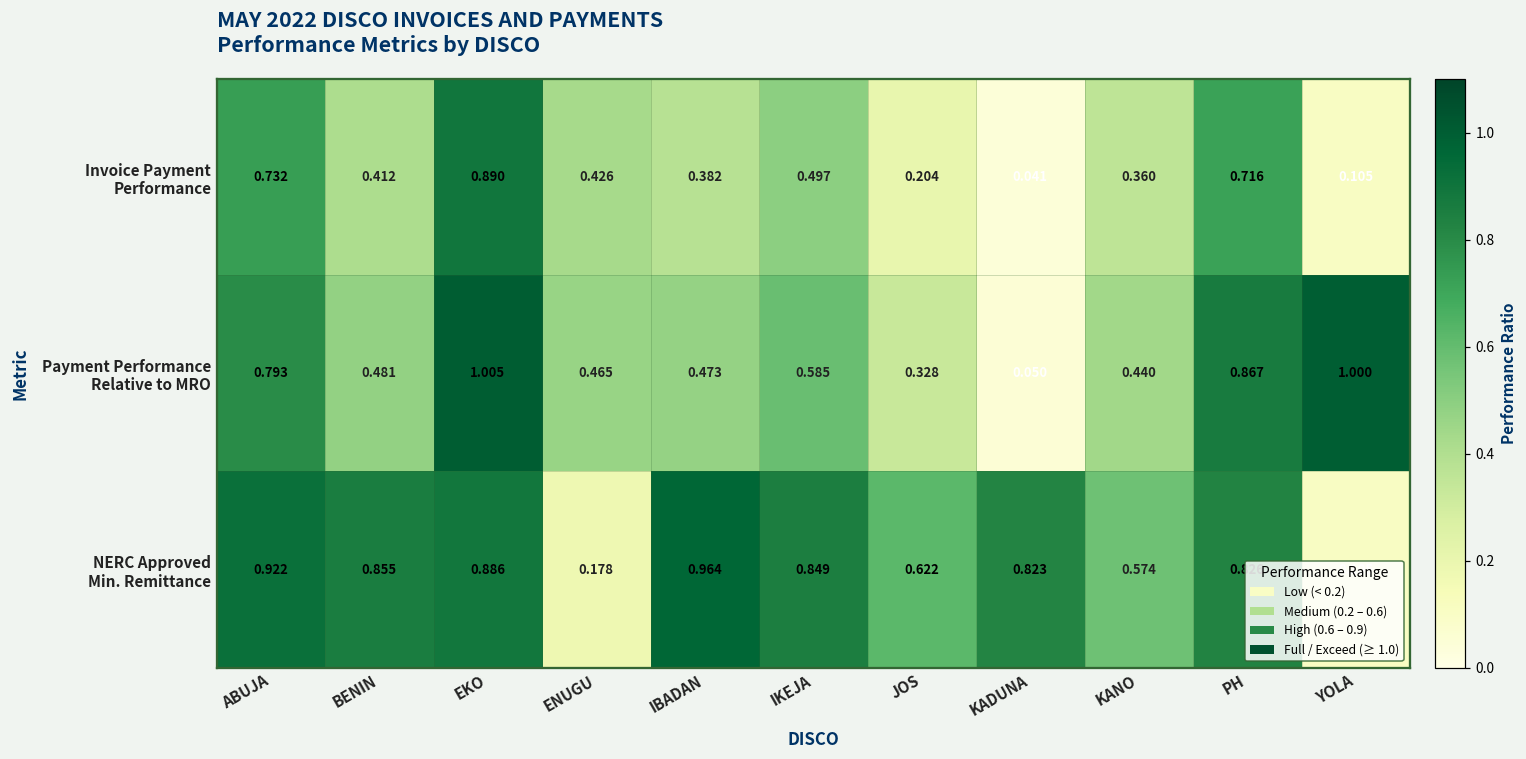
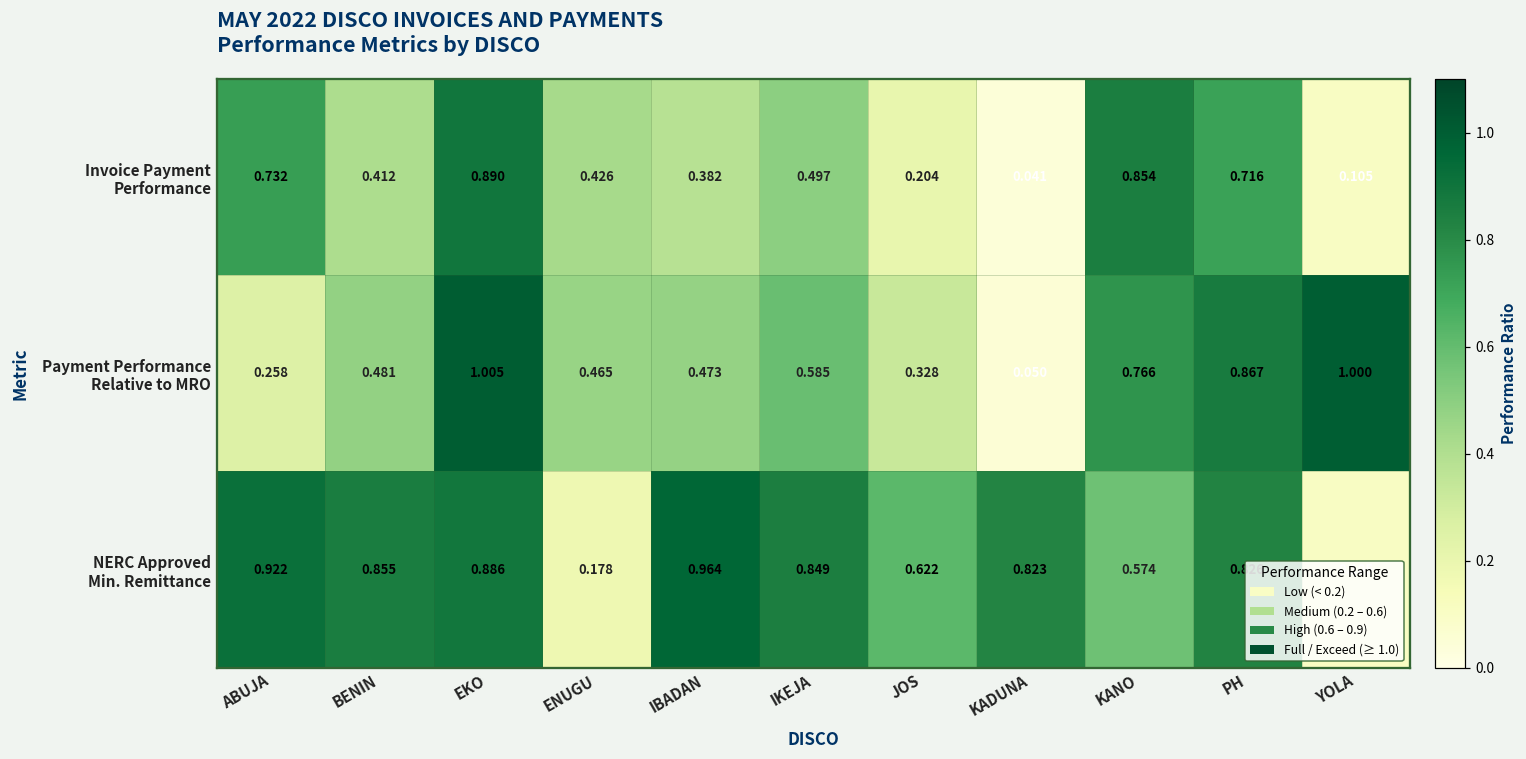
Invoice Payment Performance, KANO: 0.360 -> 0.854
Payment Performance Relative to MRO, ABUJA: 0.793 -> 0.258
Payment Performance Relative to MRO, KANO: 0.440 -> 0.766
